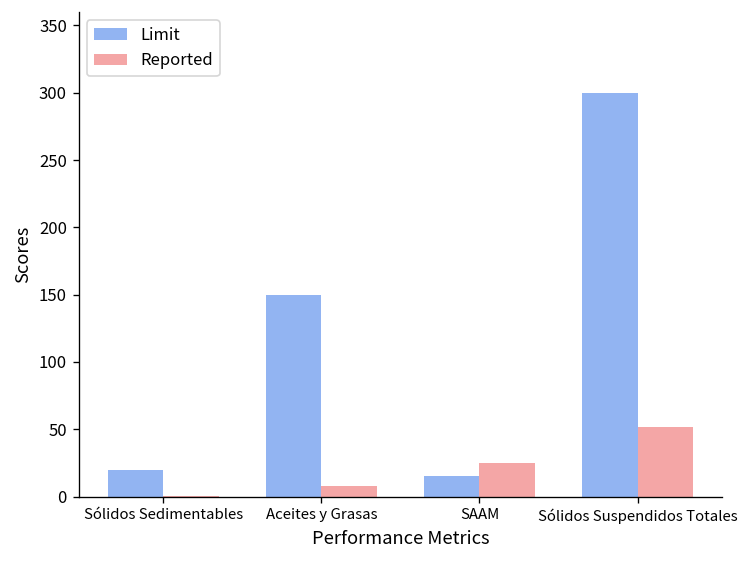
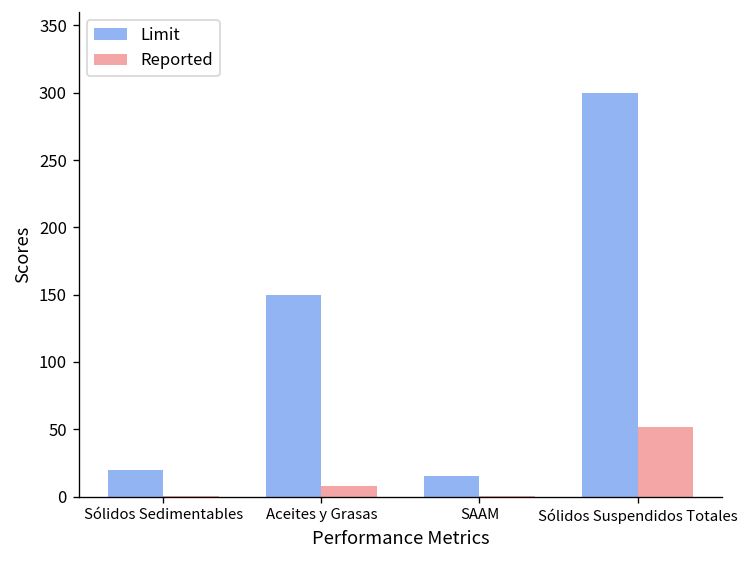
Reported, SAAM: 25 -> 0
